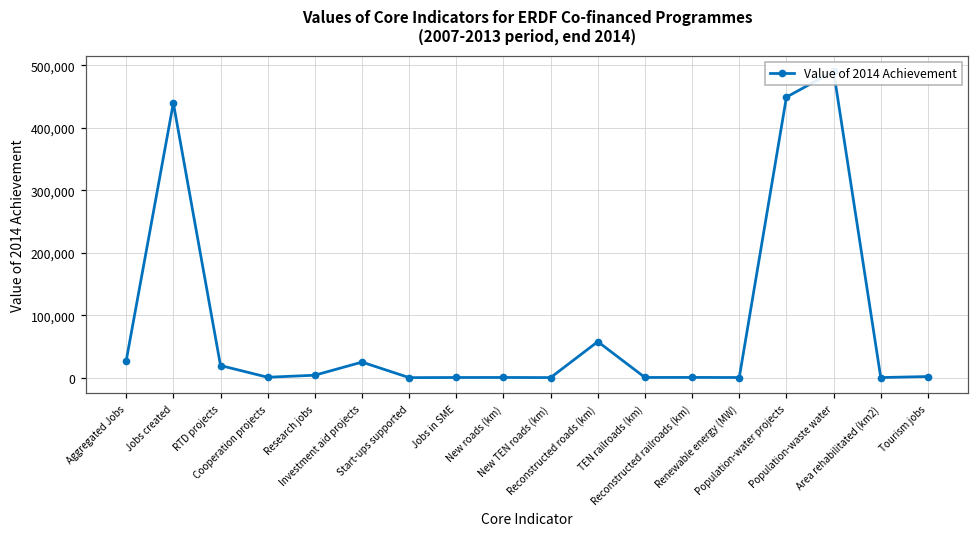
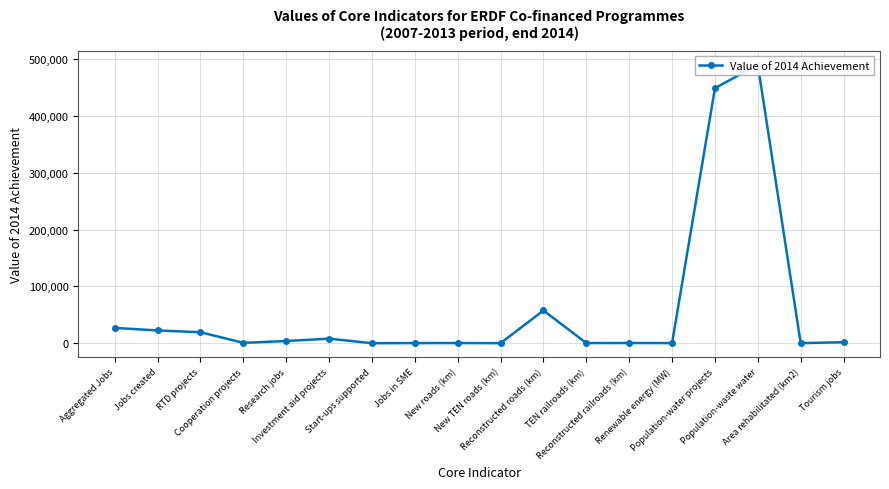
Jobs created: 440,000 -> 20,000
Investment aid projects: 20,000 -> 10,000
